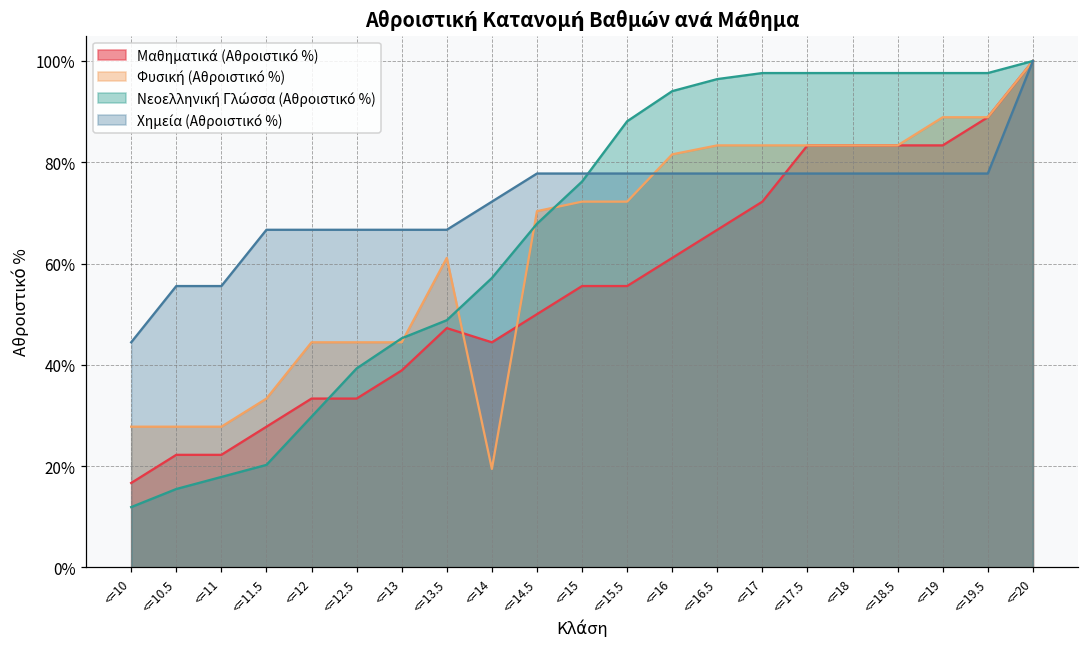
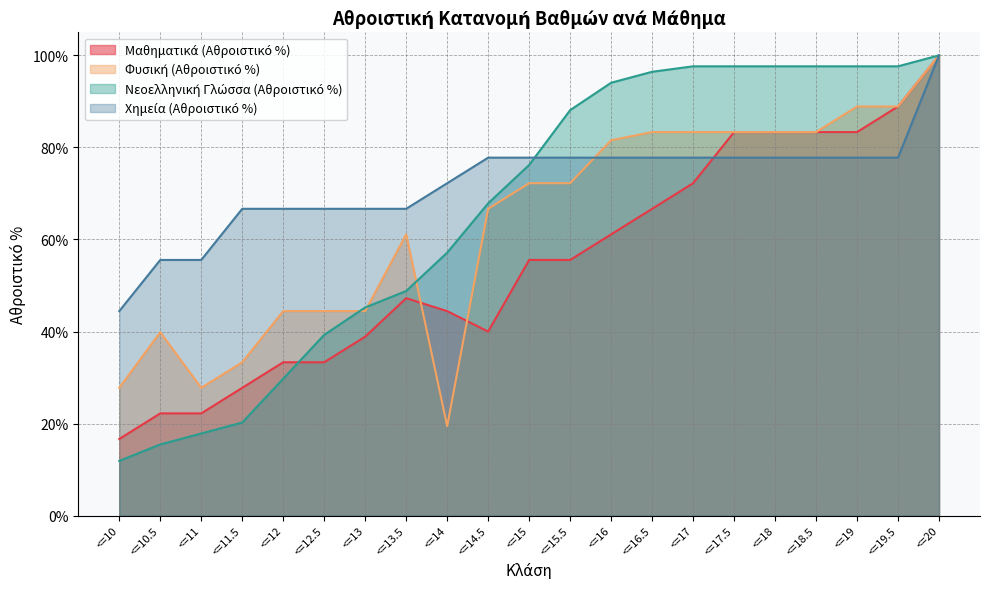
Φυσική (Αθροιστικό %), <=10.5: 28% -> 40%
Μαθηματικά (Αθροιστικό %), <=14.5: 50% -> 40%
Φυσική (Αθροιστικό %), <=14.5: 70% -> 67%
